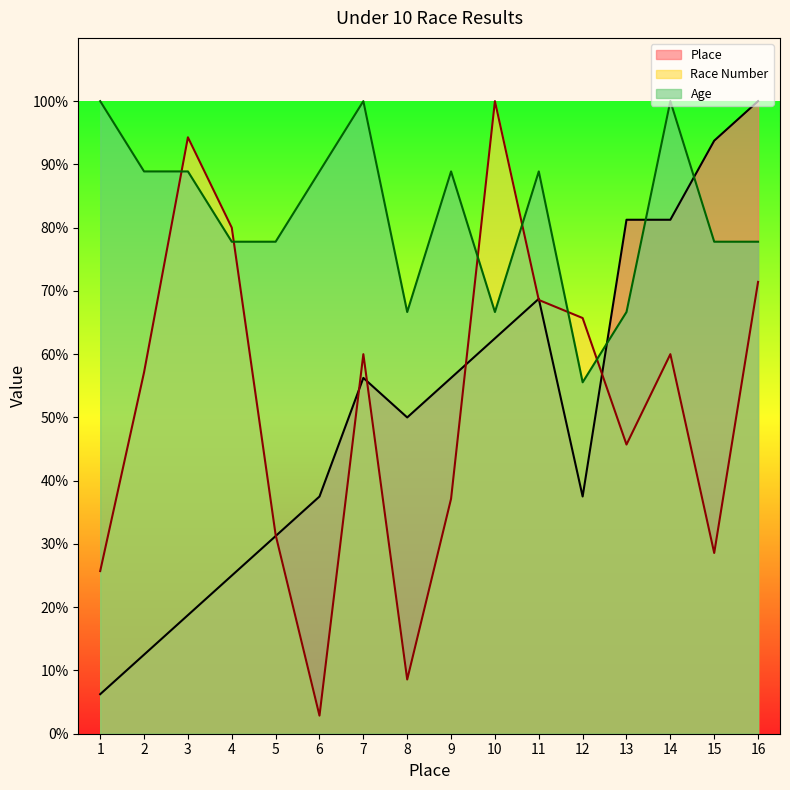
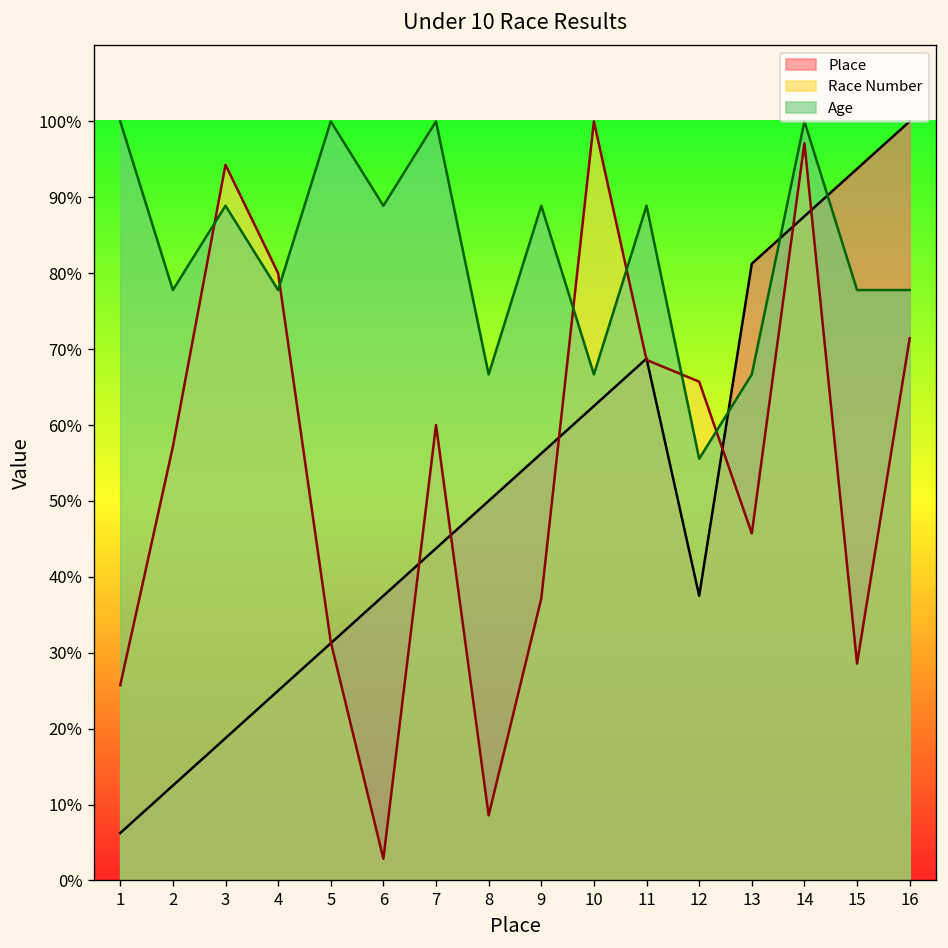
Age, 2: 89% -> 78%
Age, 5: 78% -> 100%
Place, 7: 56% -> 44%
Place, 14: 81% -> 88%
Race Number, 14: 60% -> 97%
